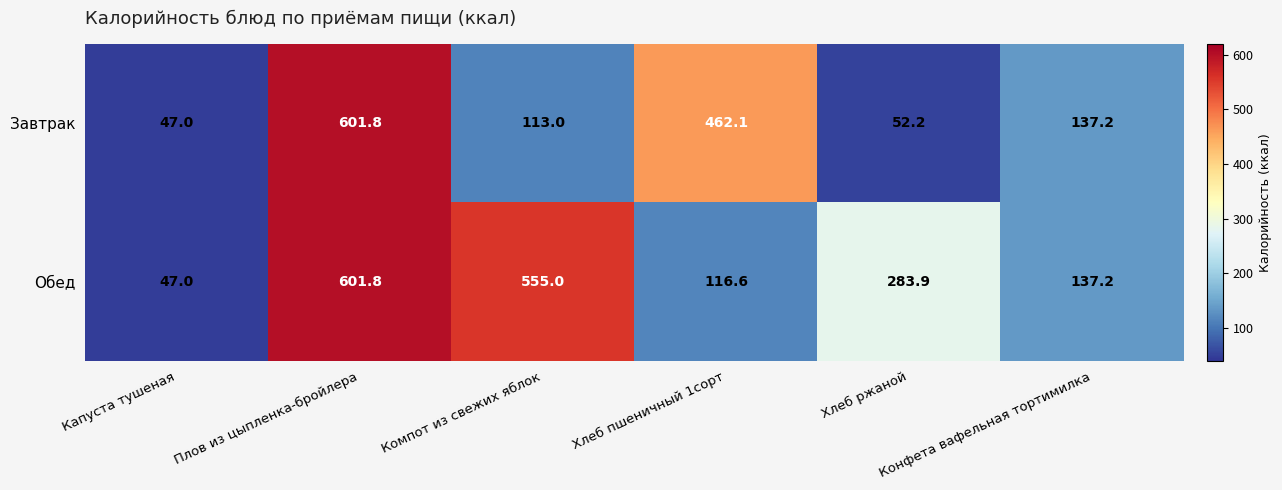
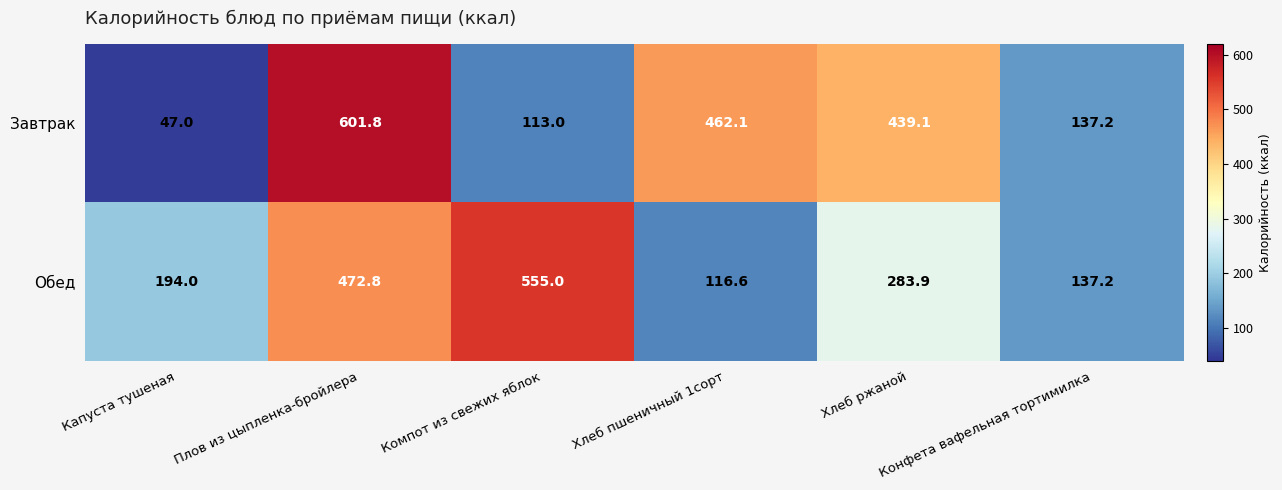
Завтрак, Хлеб ржаной: 52.2 -> 439.1
Обед, Капуста тушеная: 47.0 -> 194.0
Обед, Плов из цыпленка-бройлера: 601.8 -> 472.8
